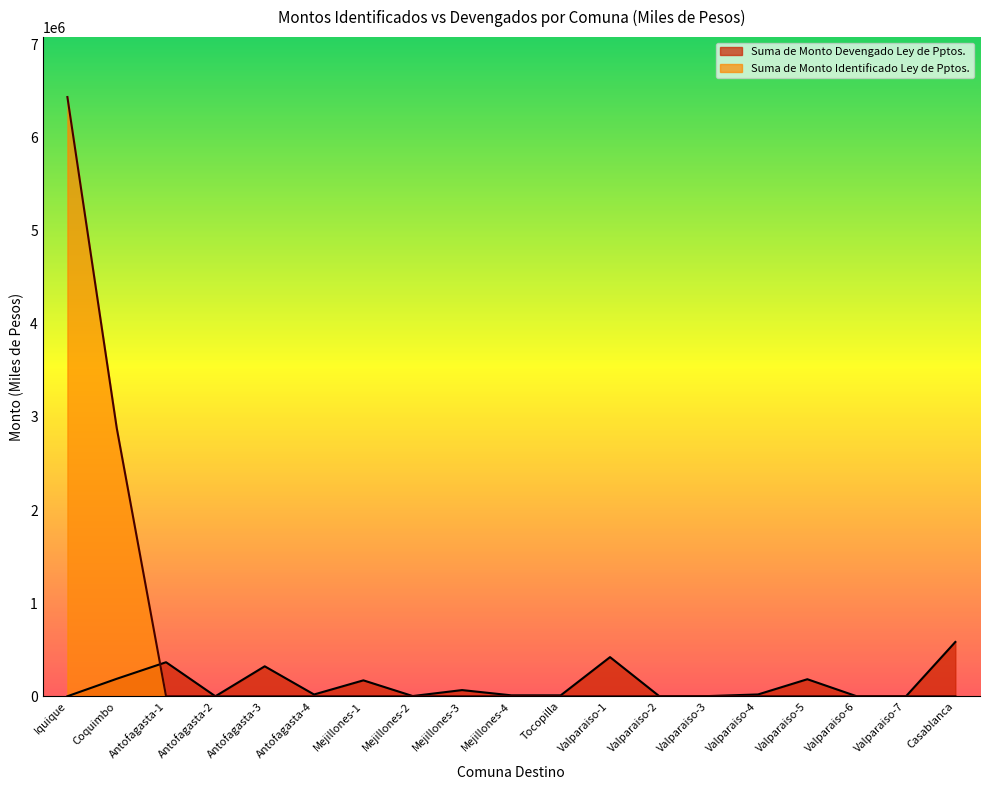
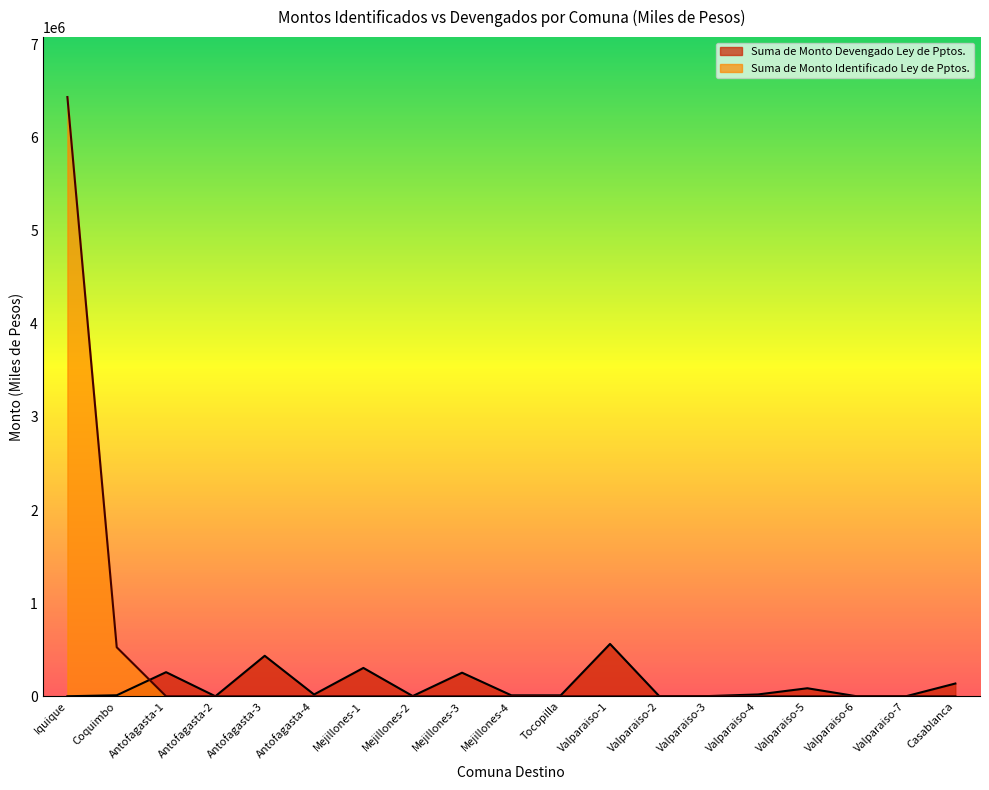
Suma de Monto Devengado Ley de Pptos., Coquimbo: 200000 -> 0
Suma de Monto Identificado Ley de Pptos., Coquimbo: 2900000 -> 500000
Suma de Monto Devengado Ley de Pptos., Antofagasta-1: 400000 -> 300000
Suma de Monto Devengado Ley de Pptos., Antofagasta-3: 300000 -> 400000
Suma de Monto Devengado Ley de Pptos., Mejillones-1: 200000 -> 300000
Suma de Monto Devengado Ley de Pptos., Mejillones-3: 100000 -> 300000
Suma de Monto Devengado Ley de Pptos., Valparaiso-1: 400000 -> 600000
Suma de Monto Devengado Ley de Pptos., Valparaiso-5: 200000 -> 100000
Suma de Monto Devengado Ley de Pptos., Casablanca: 600000 -> 100000
